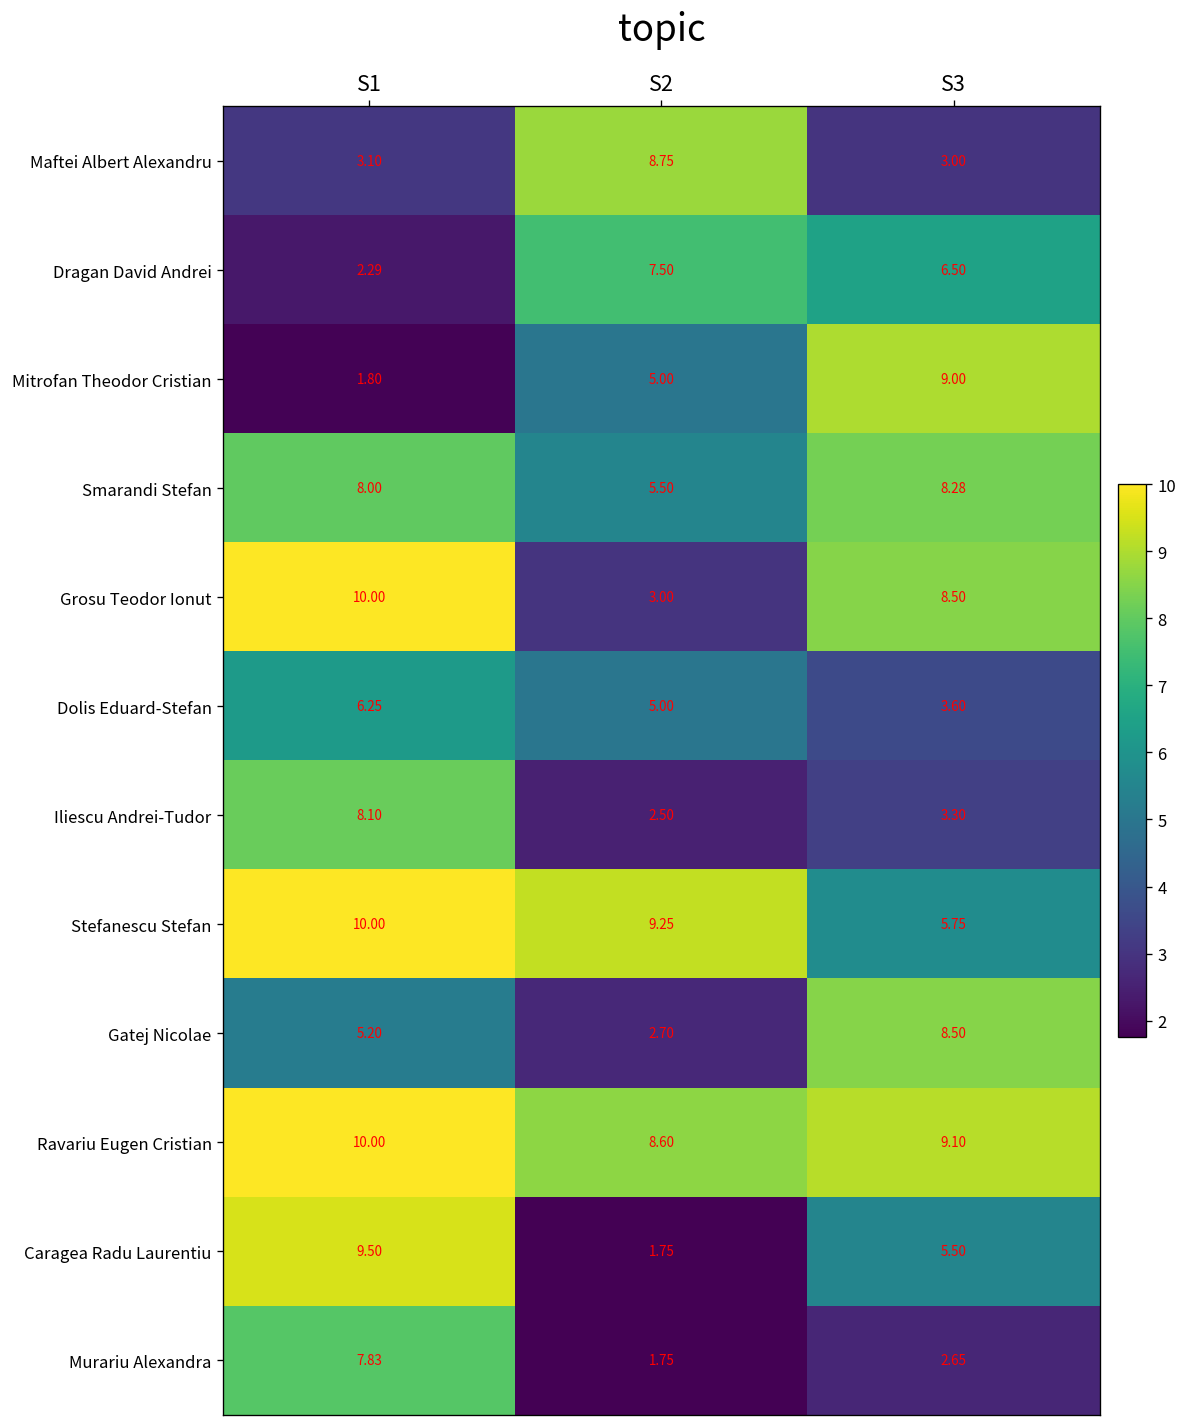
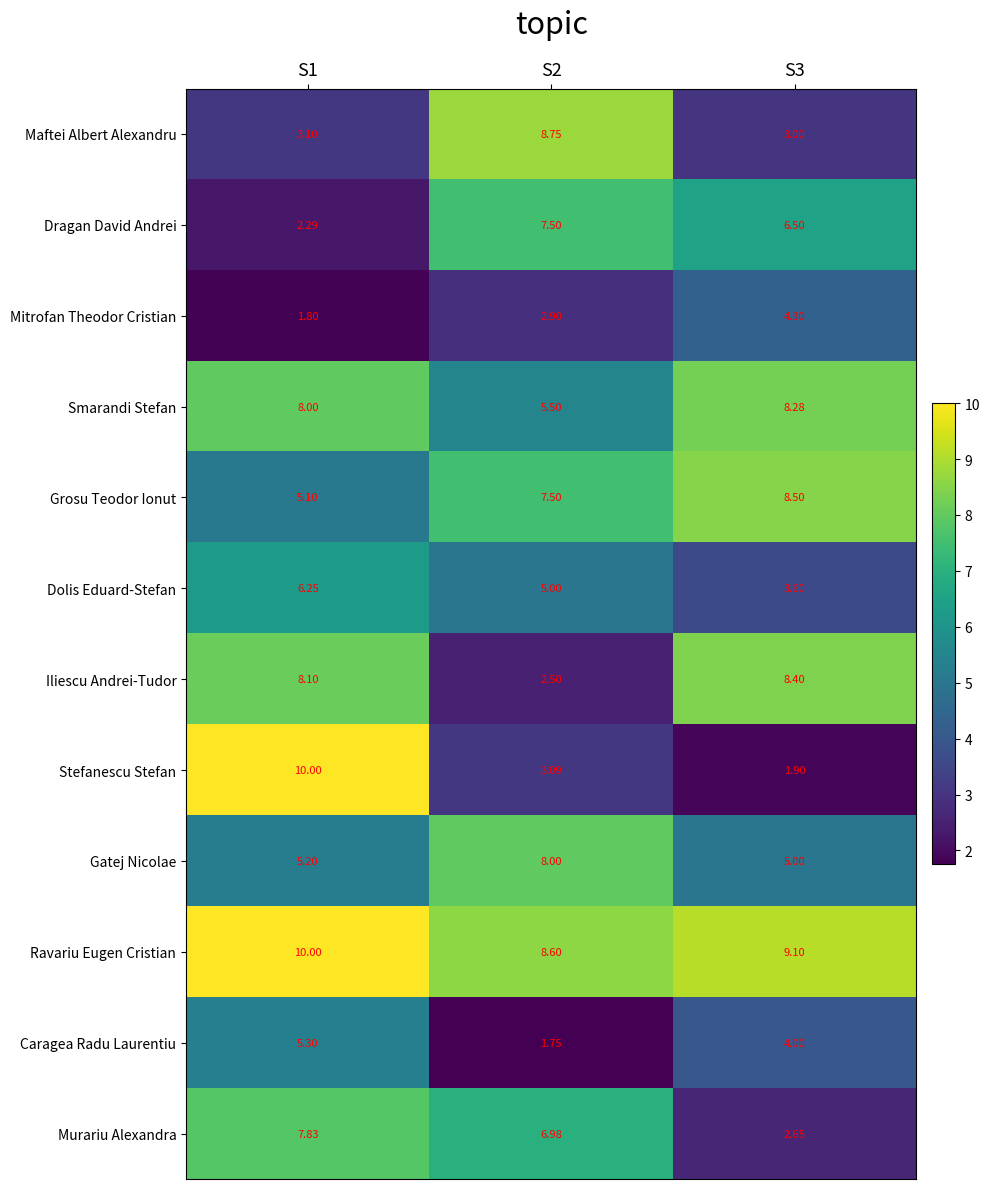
Mitrofan Theodor Cristian, S2: 5.00 -> 2.90
Mitrofan Theodor Cristian, S3: 9.00 -> 4.30
Grosu Teodor Ionut, S1: 10.00 -> 5.10
Grosu Teodor Ionut, S2: 3.00 -> 7.50
Iliescu Andrei-Tudor, S3: 3.30 -> 8.40
Stefanescu Stefan, S2: 9.25 -> 3.09
Stefanescu Stefan, S3: 5.75 -> 1.90
Gatej Nicolae, S2: 2.70 -> 8.00
Gatej Nicolae, S3: 8.50 -> 5.00
Caragea Radu Laurentiu, S1: 9.50 -> 5.30
Caragea Radu Laurentiu, S3: 5.50 -> 4.00
Murariu Alexandra, S2: 1.75 -> 6.98
